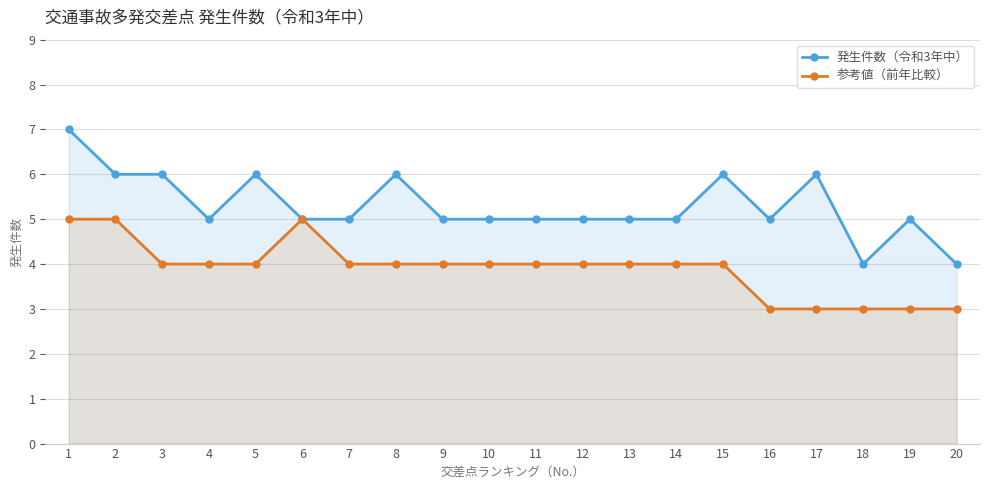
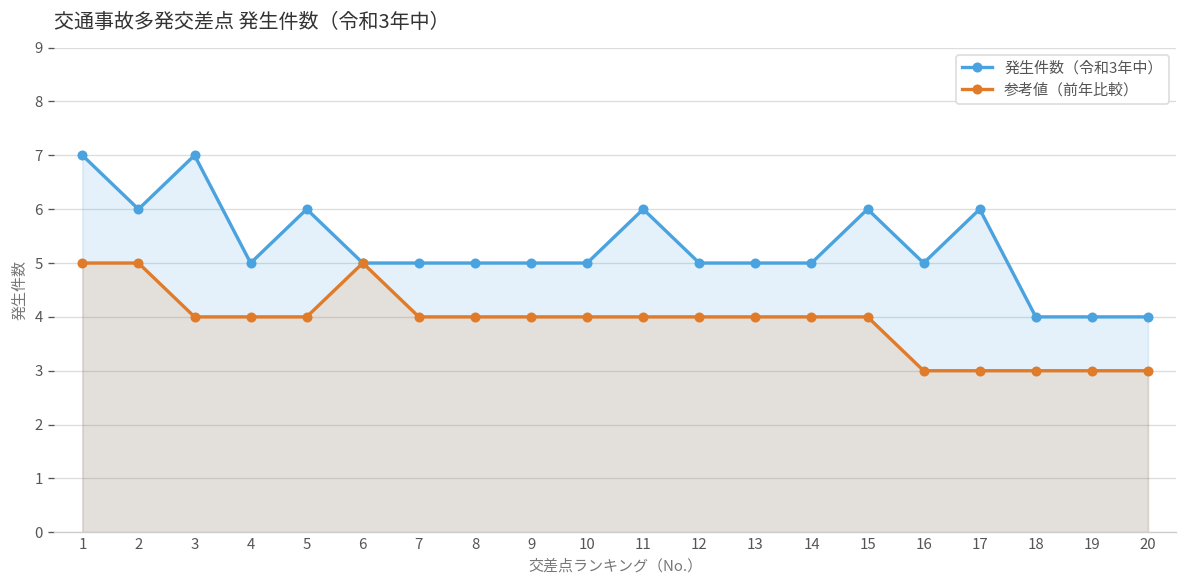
発生件数（令和3年中）, 3: 6 -> 7
発生件数（令和3年中）, 8: 6 -> 5
発生件数（令和3年中）, 11: 5 -> 6
発生件数（令和3年中）, 19: 5 -> 4
